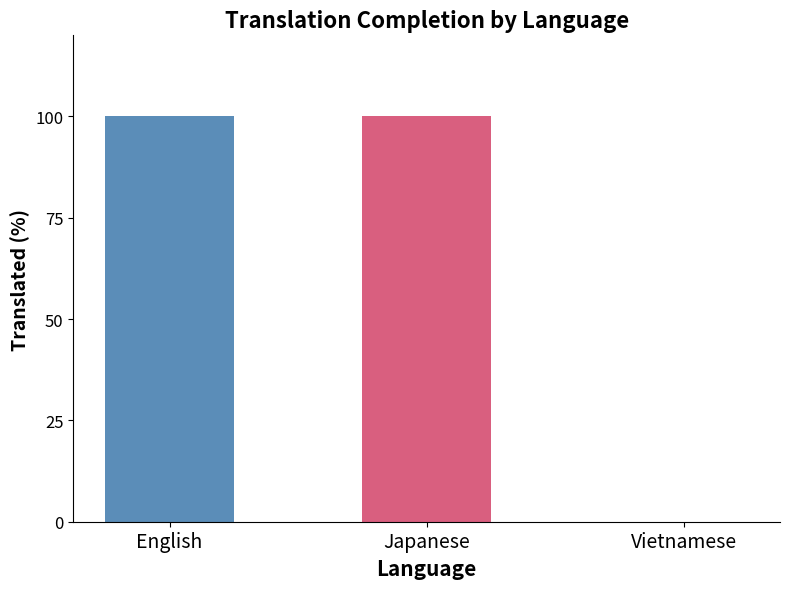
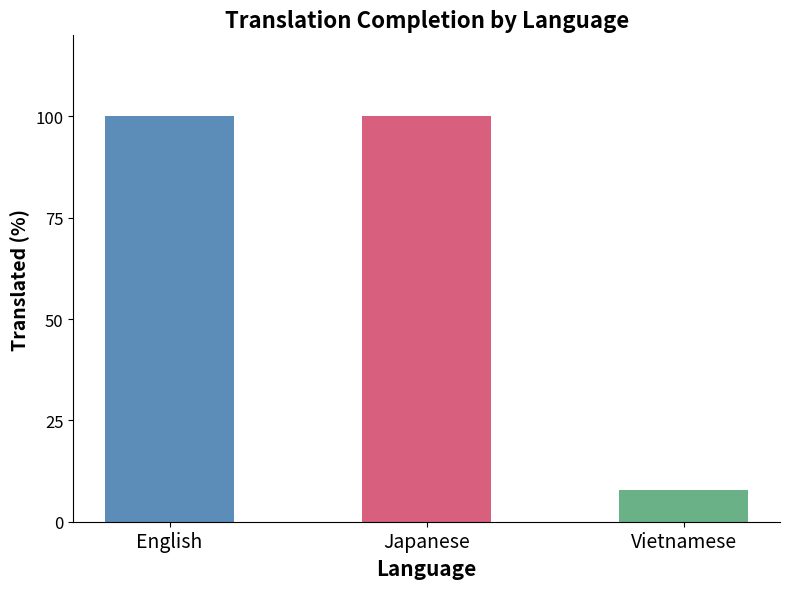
Vietnamese: 0 -> 8
